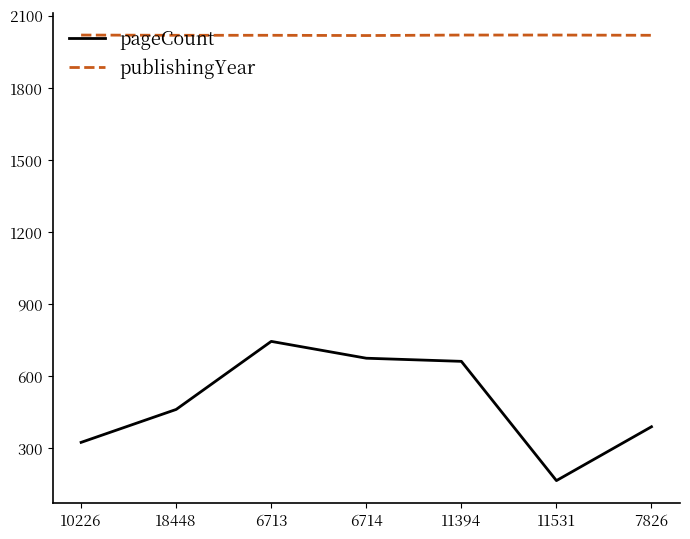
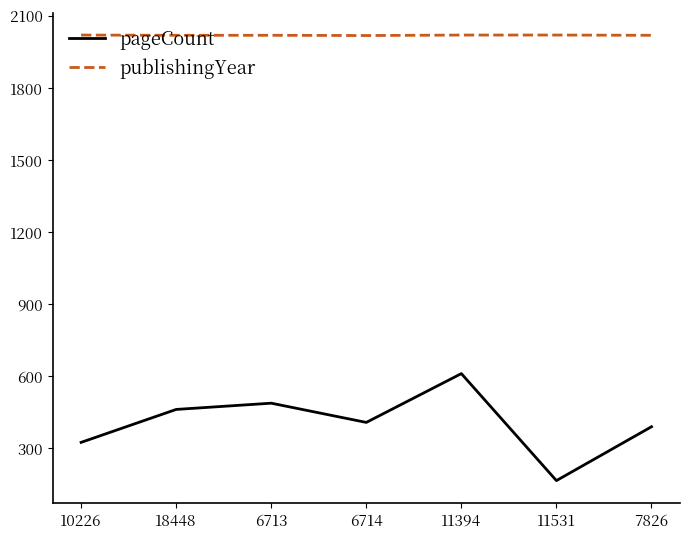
pageCount, 6713: 750 -> 490
pageCount, 6714: 680 -> 410
pageCount, 11394: 660 -> 610
